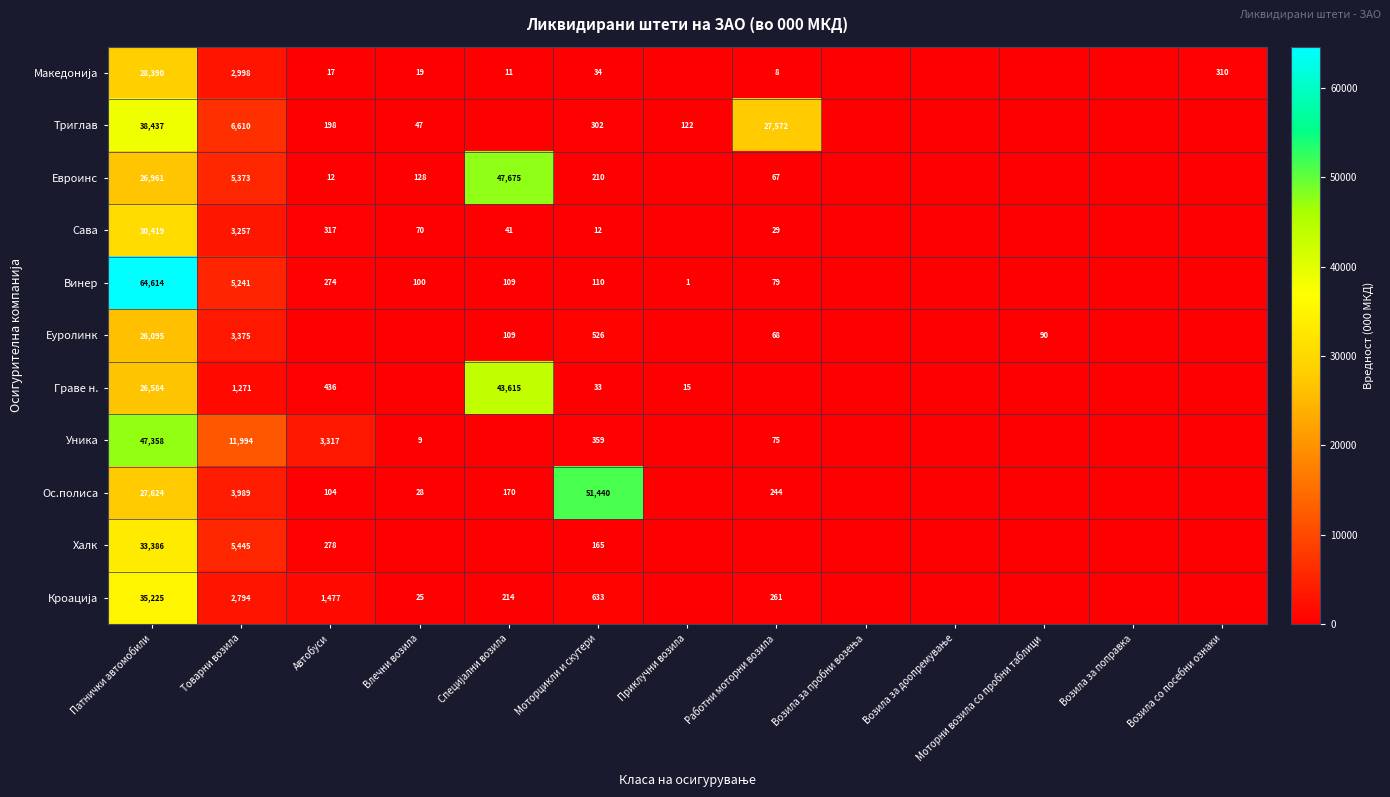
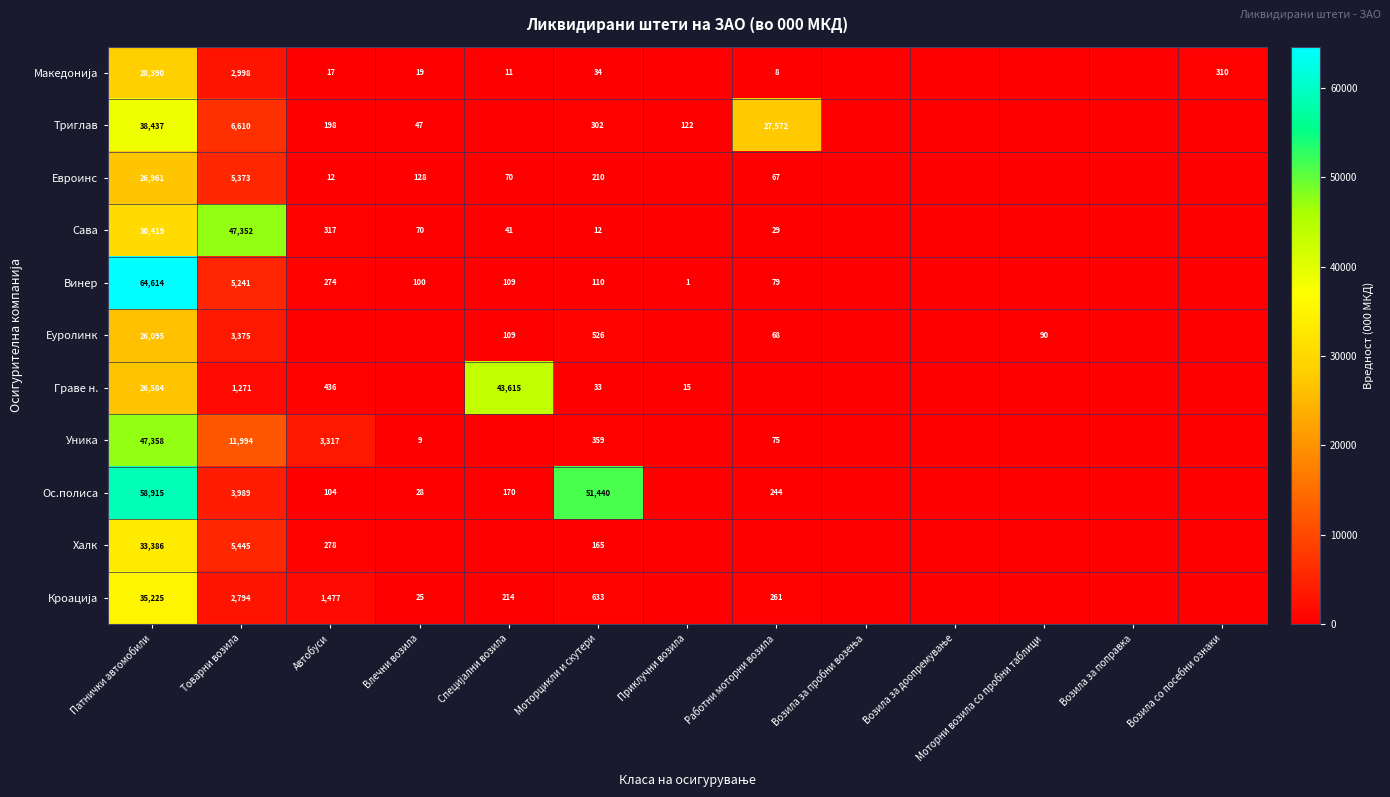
Евроинс, Специјални возила: 47,675 -> 70
Сава, Товарни возила: 3,257 -> 47,352
Ос.полиса, Патнички автомобили: 27,624 -> 58,915
